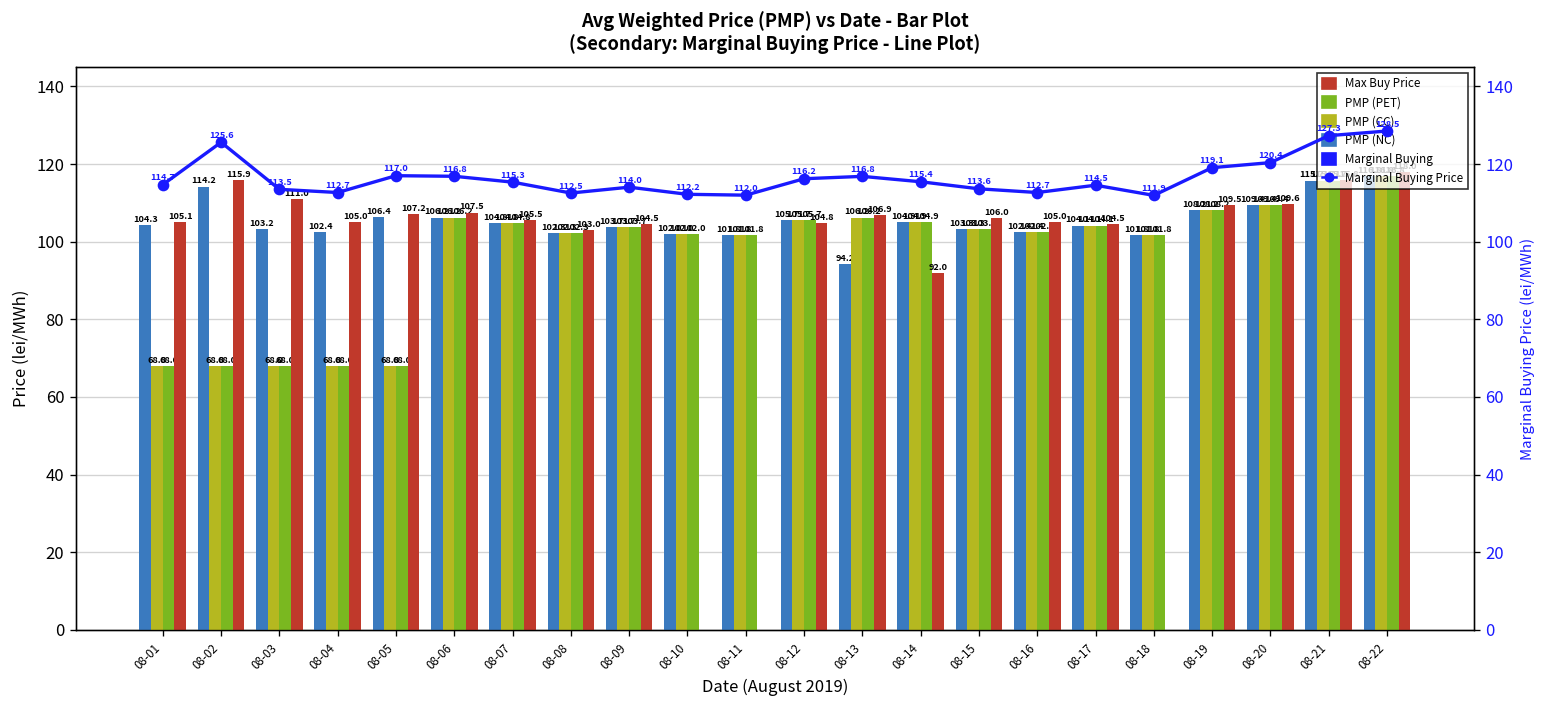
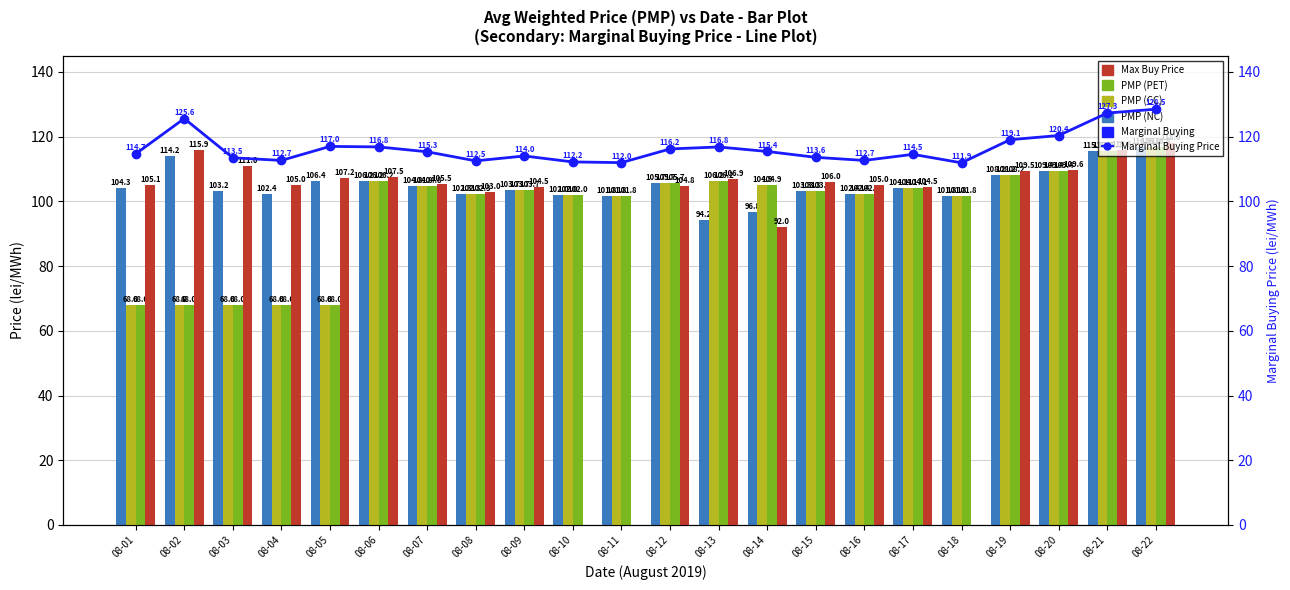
PMP (NC), 08-14: 104.9 -> 96.8
